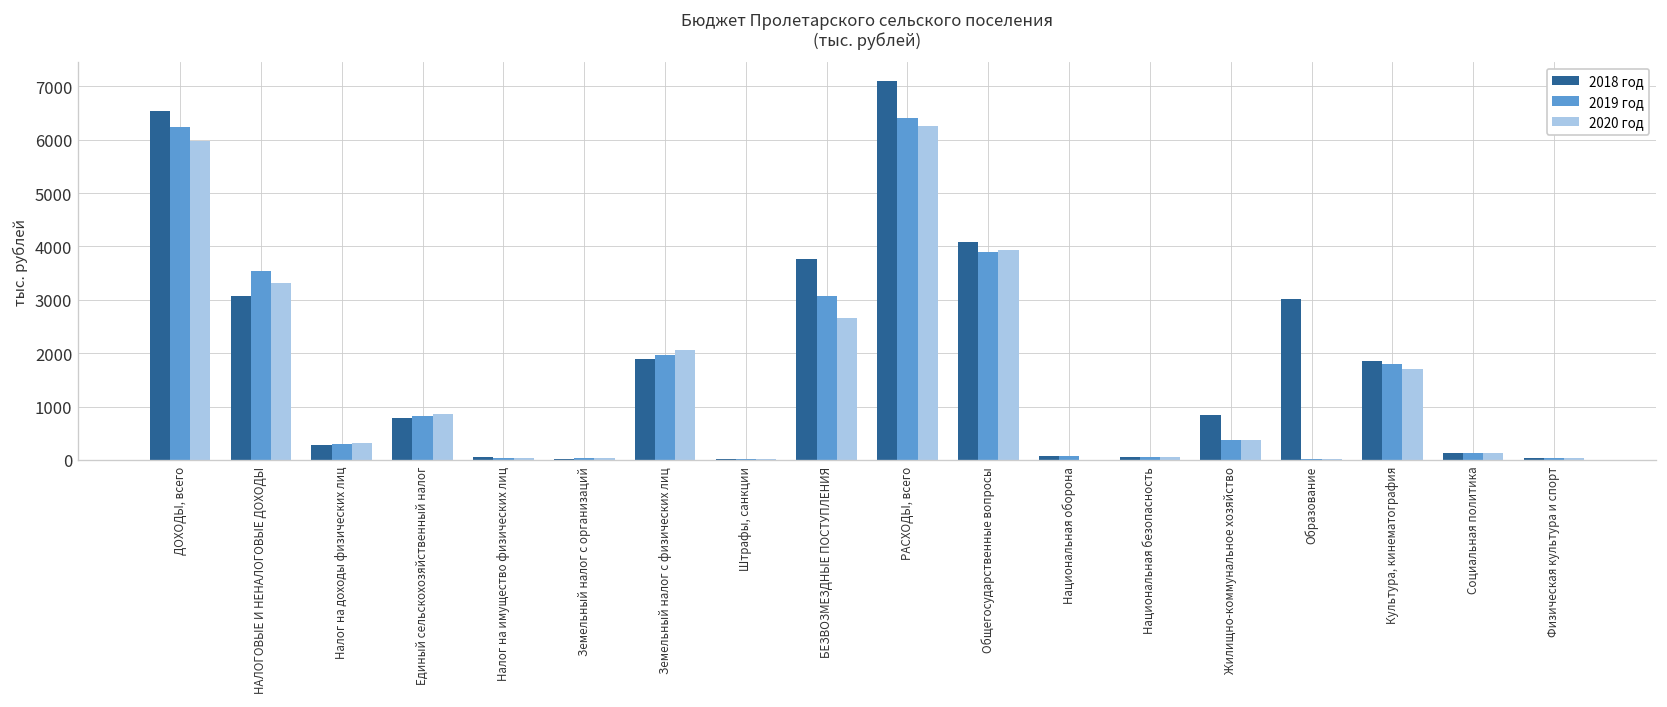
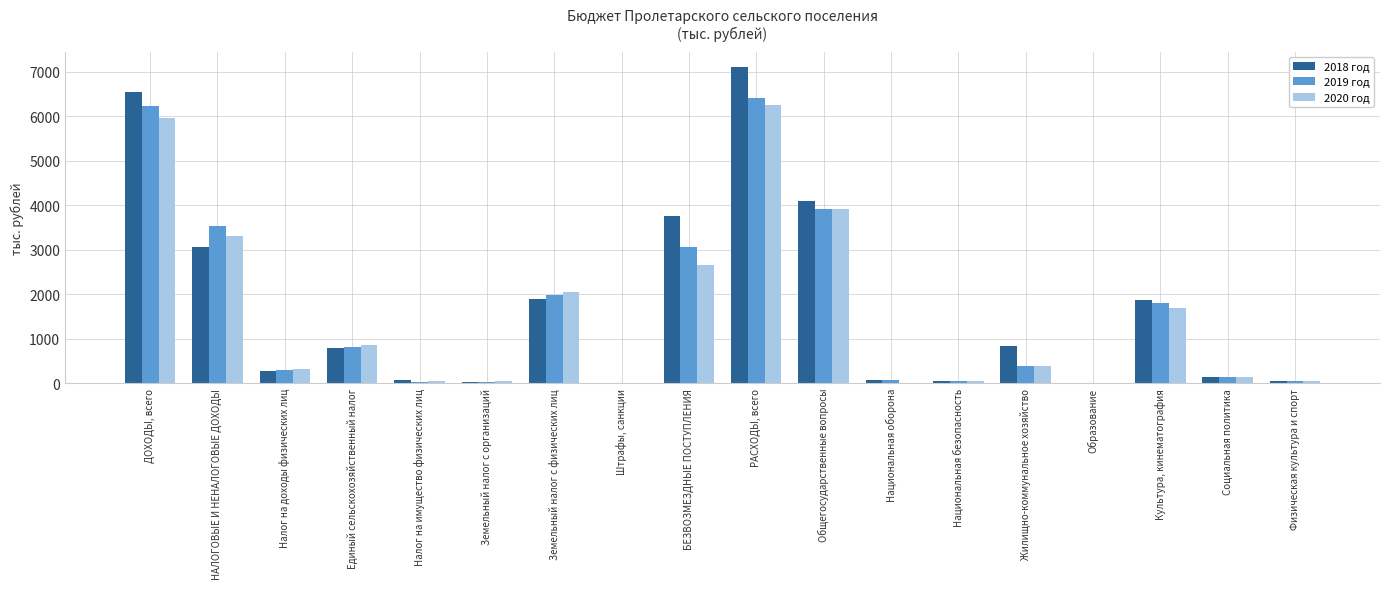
2018 год, Образование: 3000 -> 0
